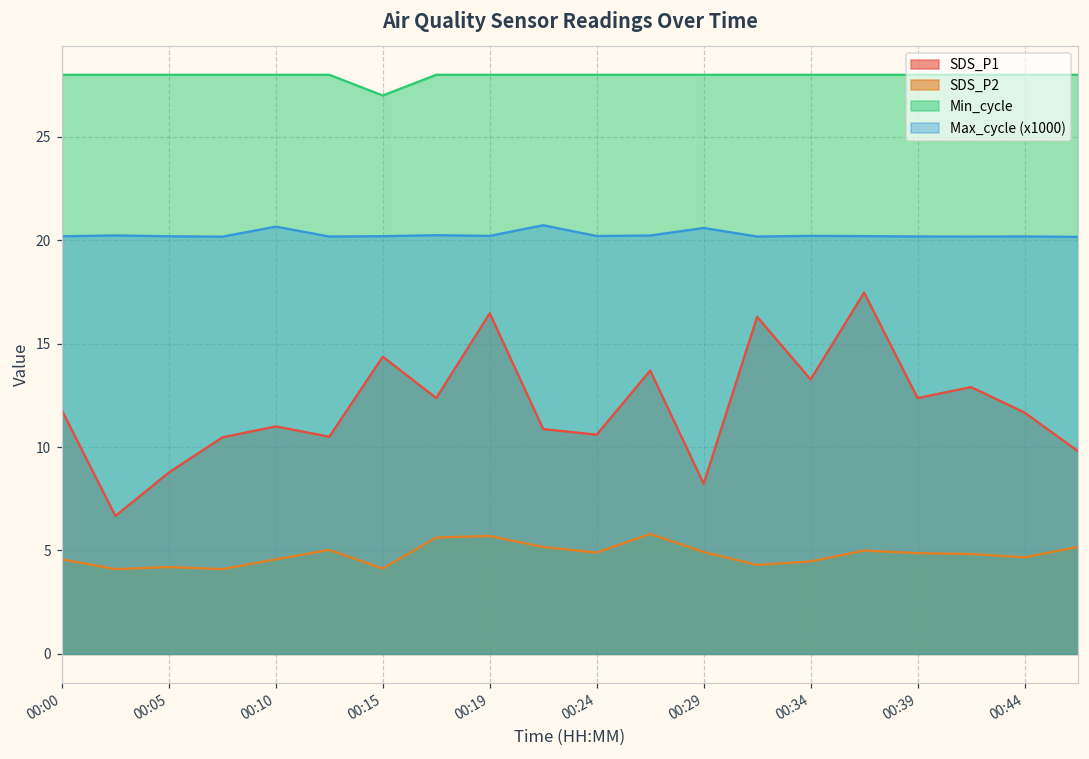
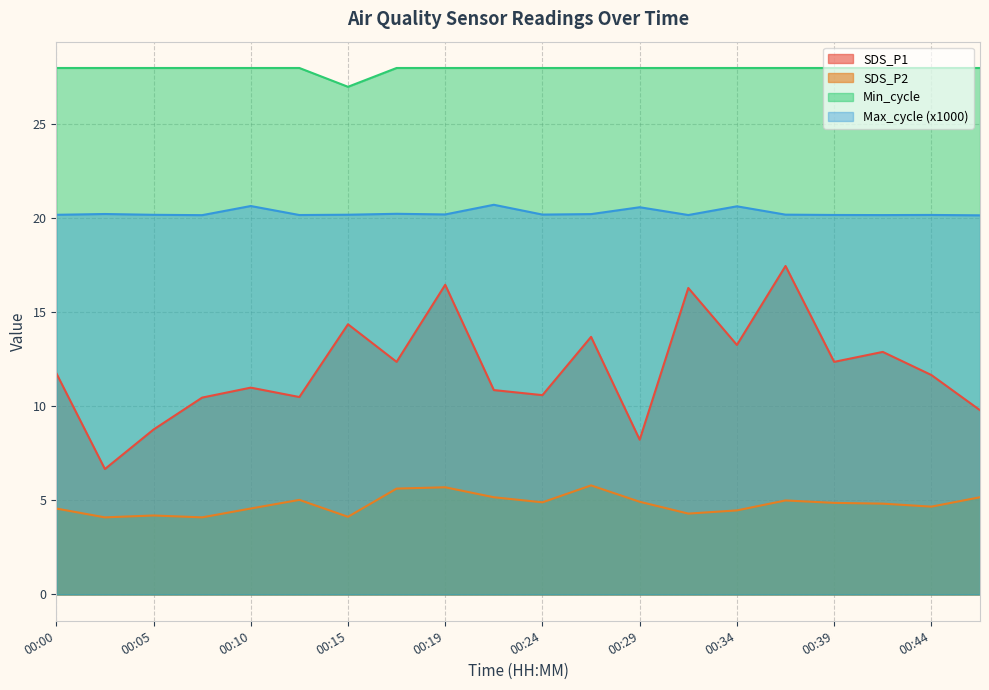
Max_cycle (x1000), 00:34: 20.2 -> 20.6
